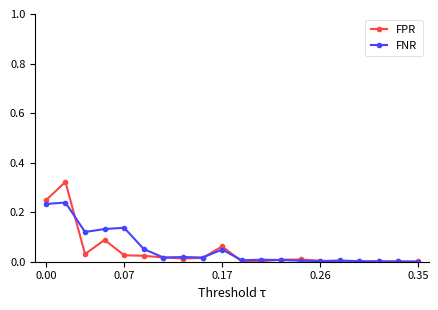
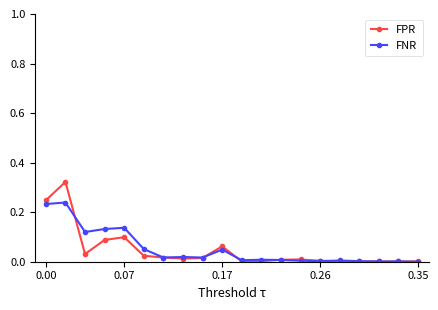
FPR, 0.07: 0.03 -> 0.10
